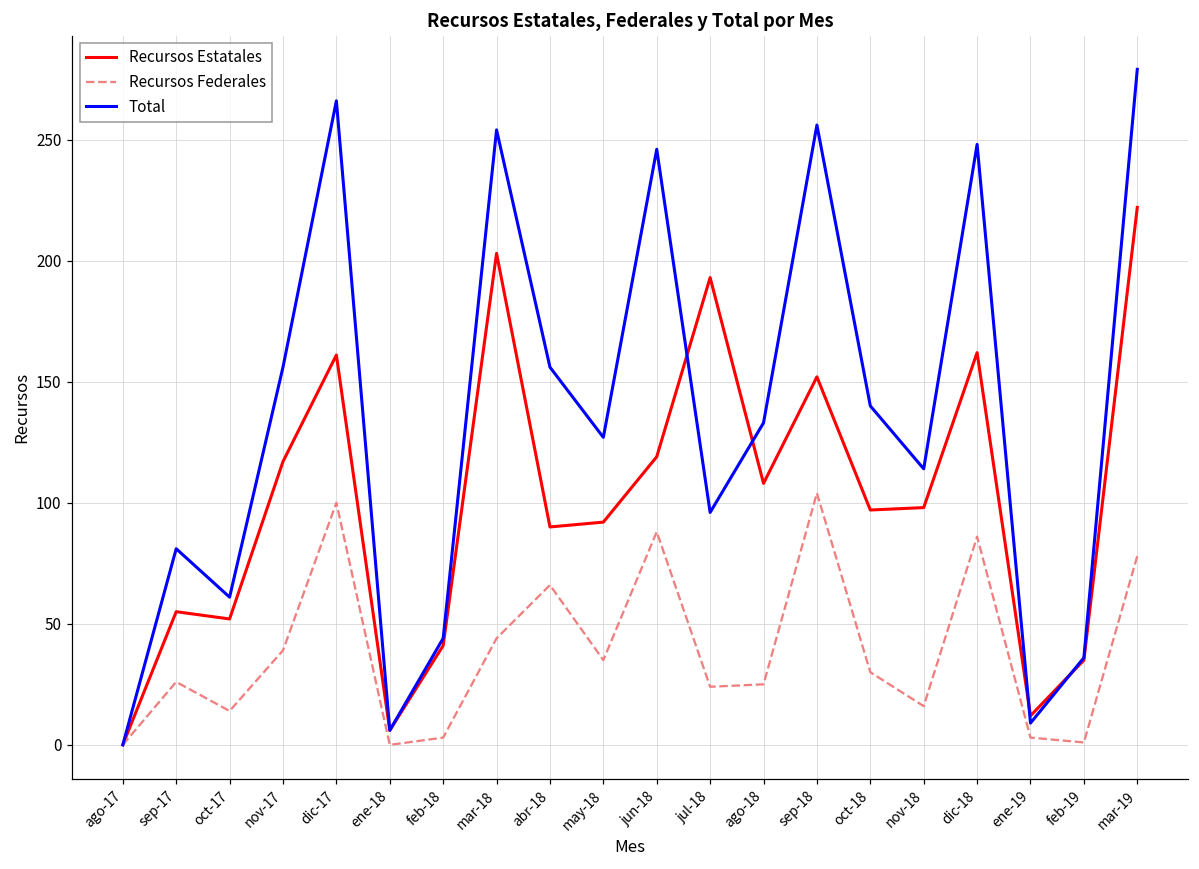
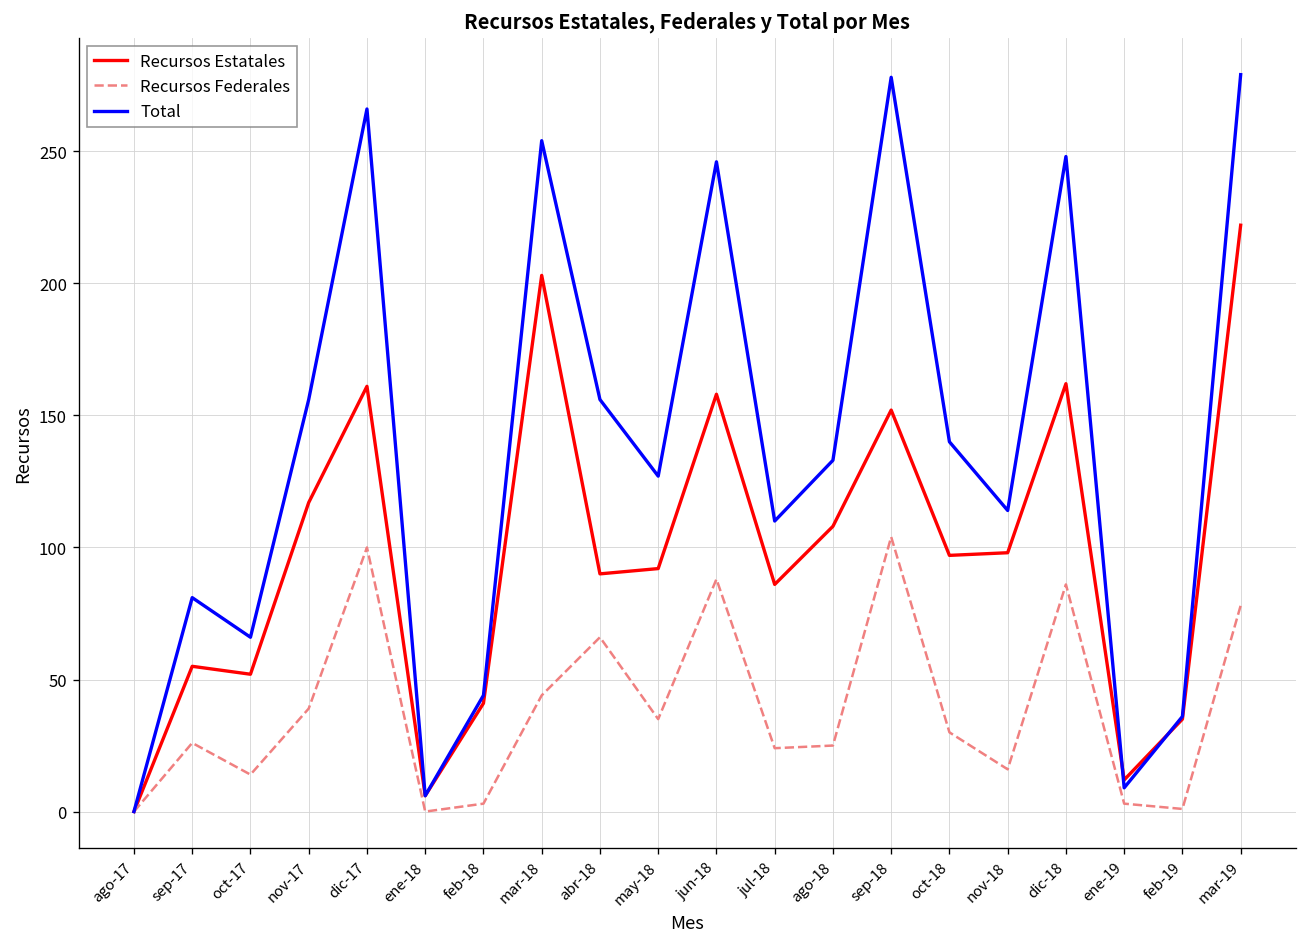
Total, oct-17: 61 -> 66
Recursos Estatales, jun-18: 119 -> 158
Recursos Estatales, jul-18: 193 -> 86
Total, jul-18: 96 -> 110
Total, sep-18: 256 -> 278
